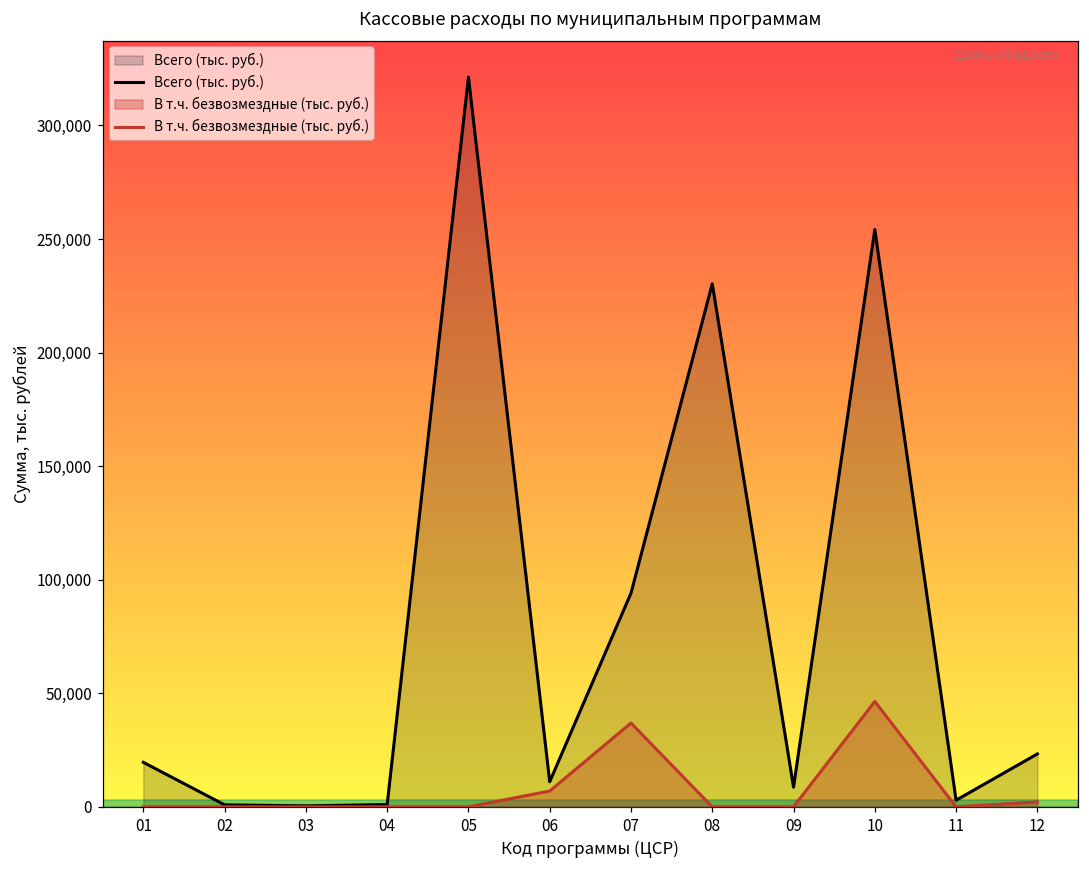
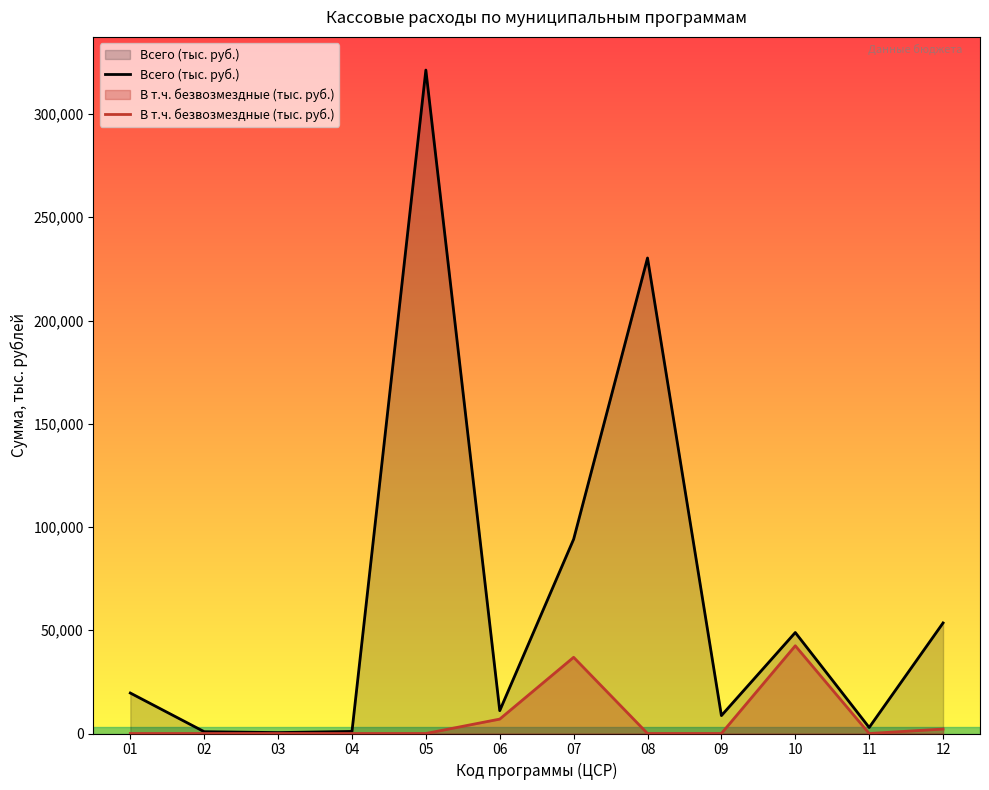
Всего (тыс. руб.), 10: 254,000 -> 49,000
В т.ч. безвозмездные (тыс. руб.), 10: 46,000 -> 42,000
Всего (тыс. руб.), 12: 23,000 -> 54,000
